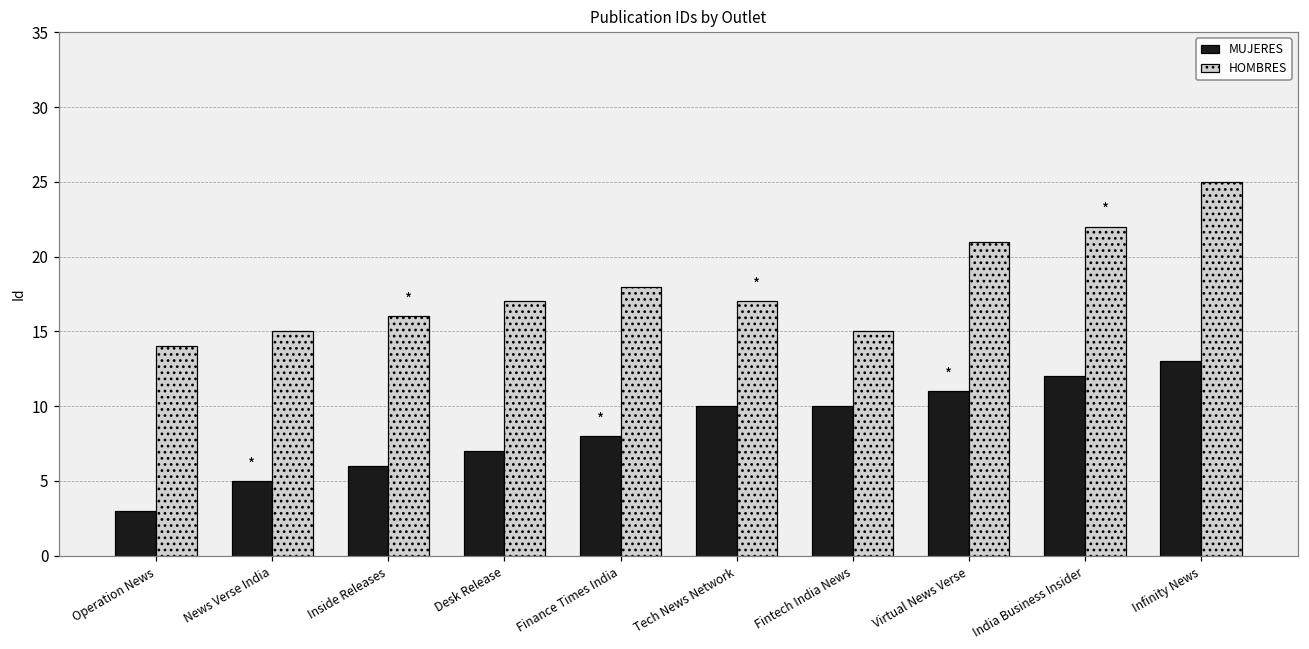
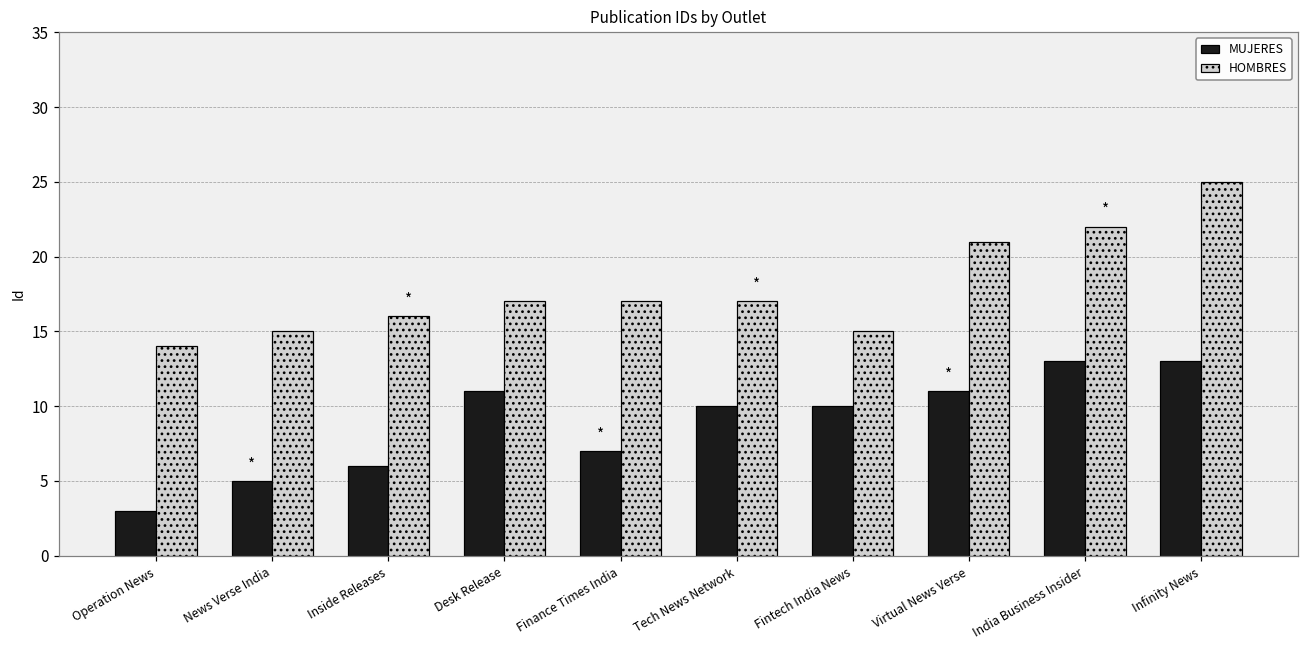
MUJERES, Desk Release: 7 -> 11
MUJERES, Finance Times India: 8 -> 7
HOMBRES, Finance Times India: 18 -> 17
MUJERES, India Business Insider: 12 -> 13
